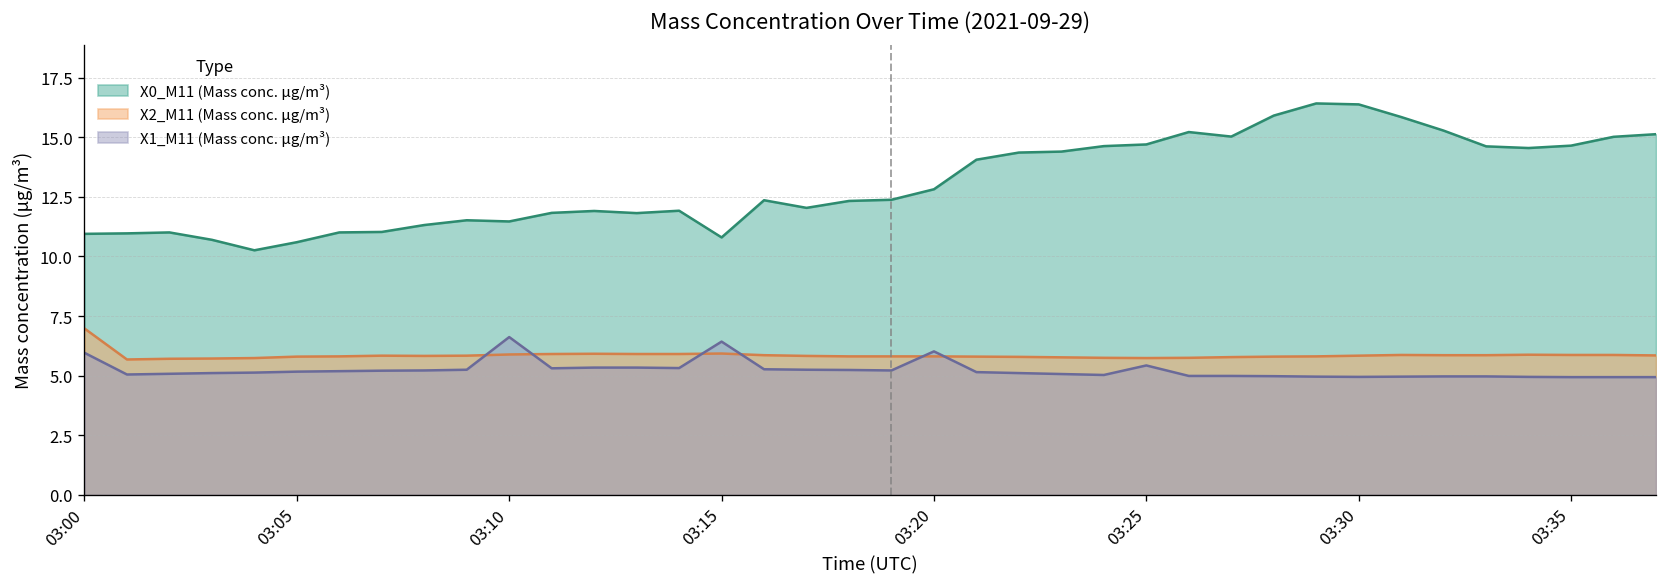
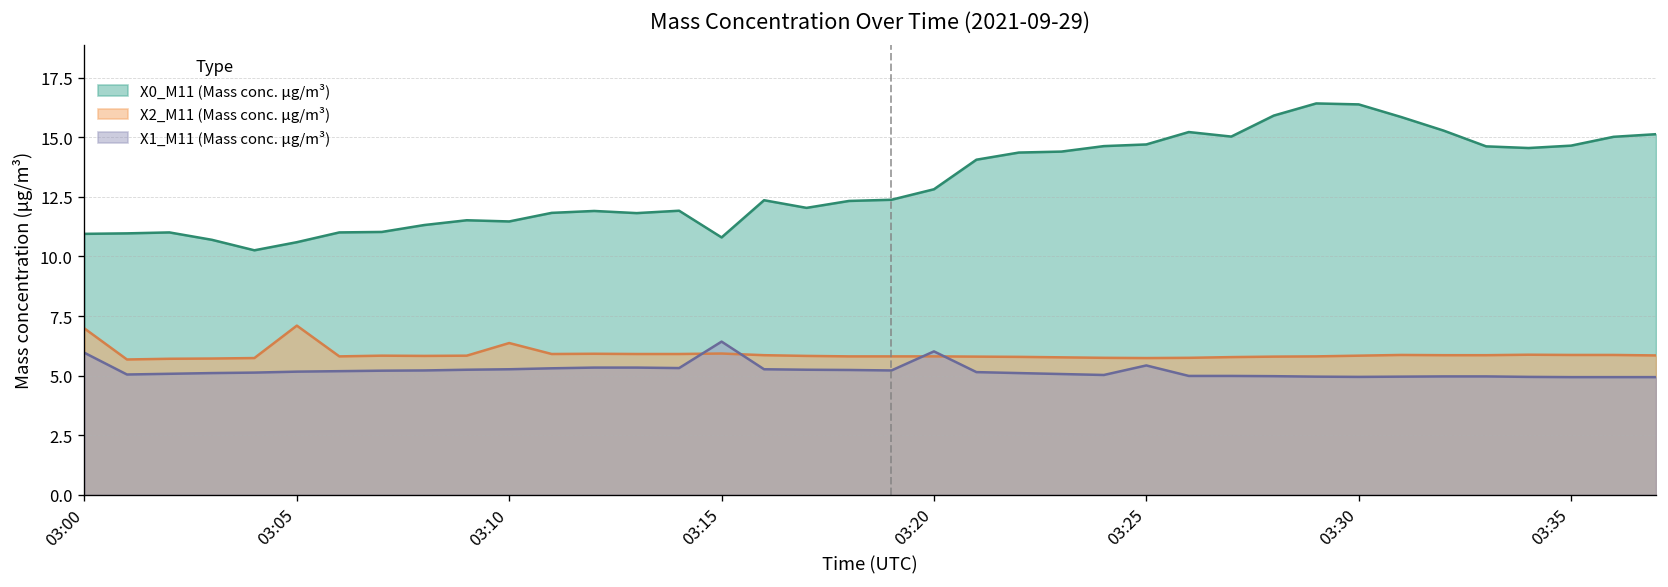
X2_M11 (Mass conc. μg/m³), 03:05: 5.8 -> 7.1
X2_M11 (Mass conc. μg/m³), 03:10: 5.9 -> 6.4
X1_M11 (Mass conc. μg/m³), 03:10: 6.6 -> 5.3
